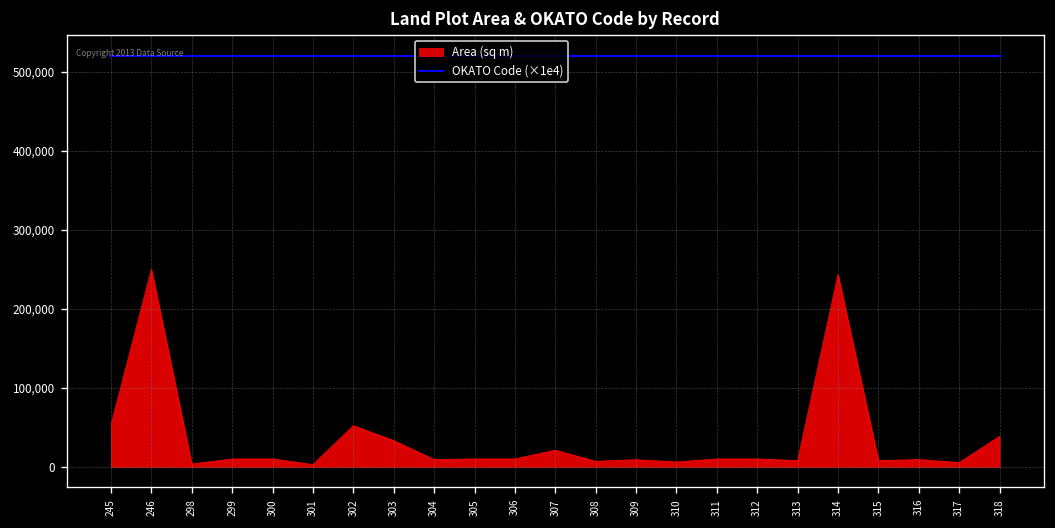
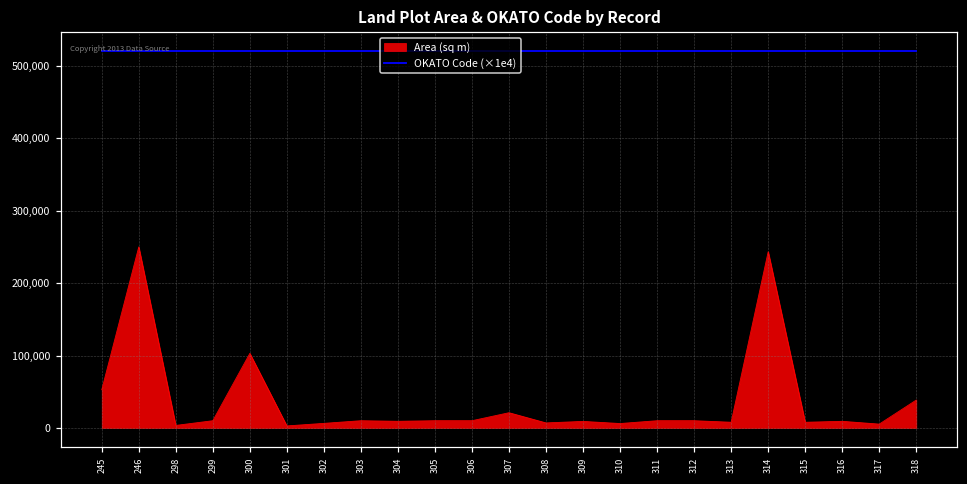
Area (sq m), 300: 10,000 -> 100,000
Area (sq m), 302: 50,000 -> 10,000
Area (sq m), 303: 30,000 -> 10,000
